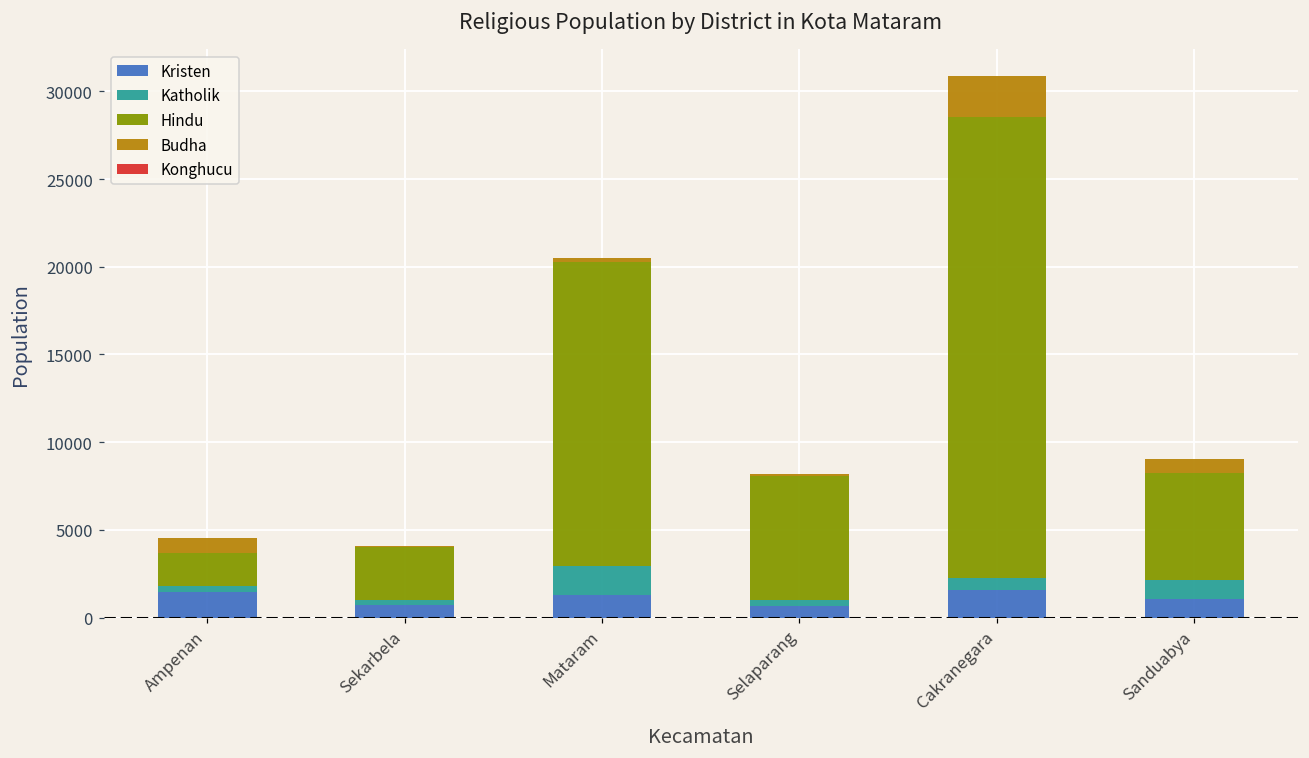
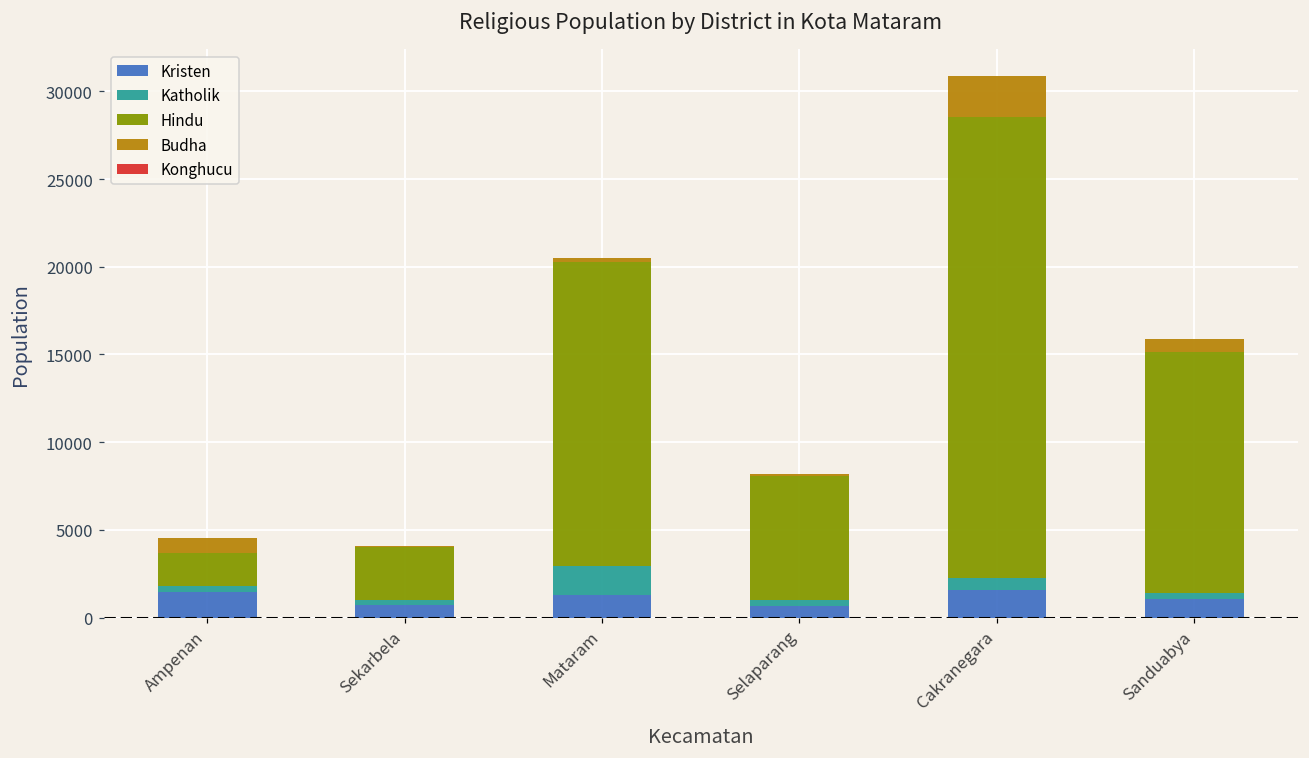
Katholik, Sanduabya: 1100 -> 300
Hindu, Sanduabya: 6100 -> 13800
